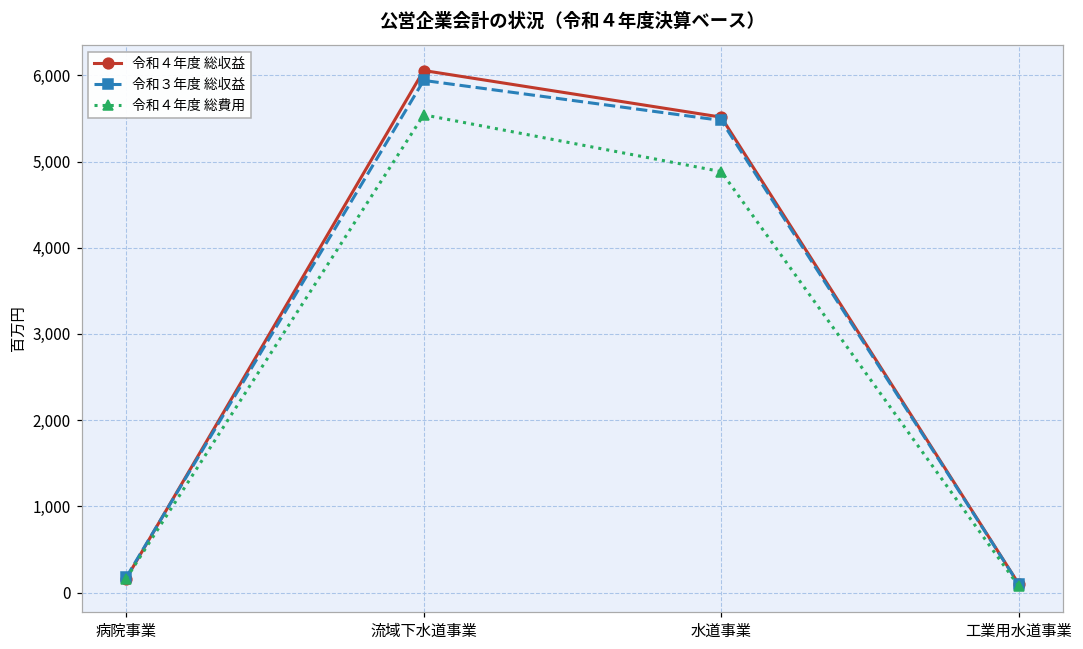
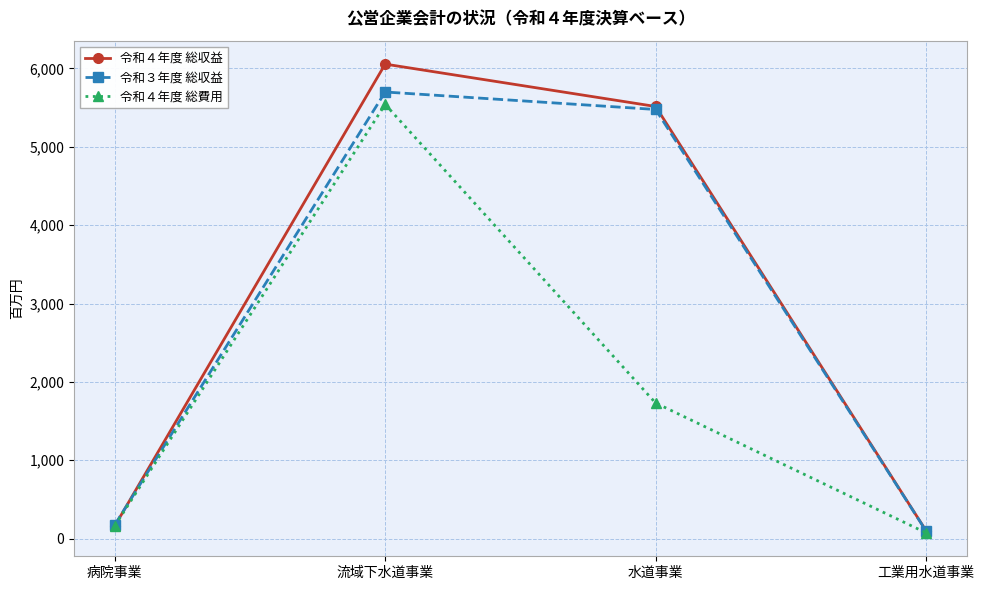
令和３年度 総収益, 流域下水道事業: 5,900 -> 5,700
令和４年度 総費用, 水道事業: 4,900 -> 1,700
